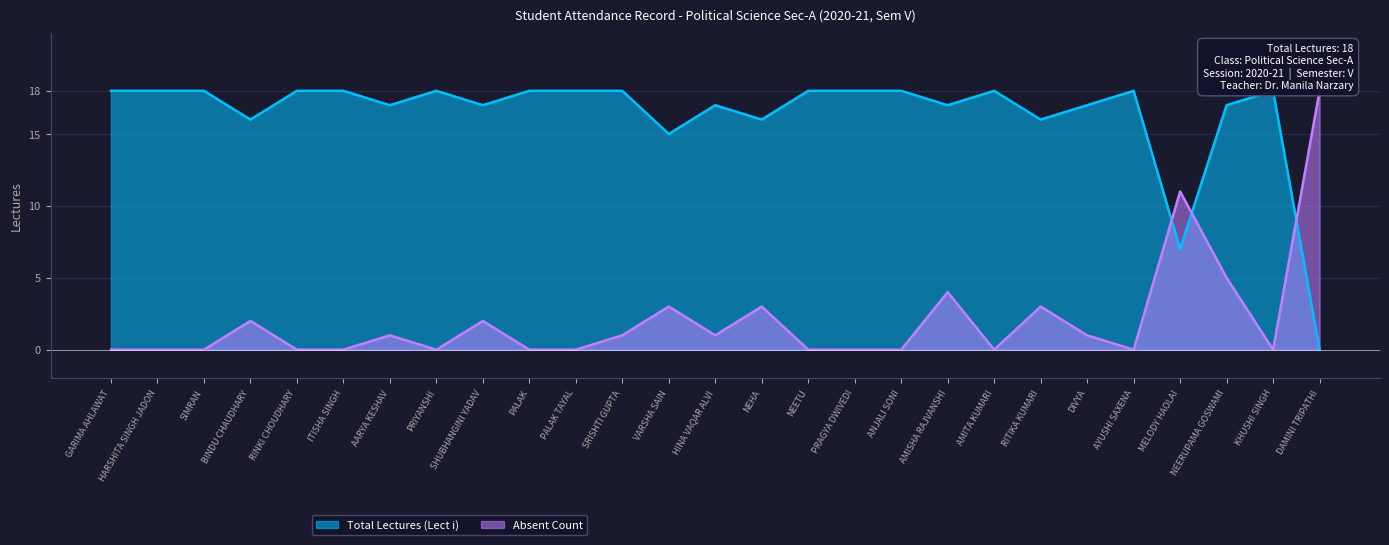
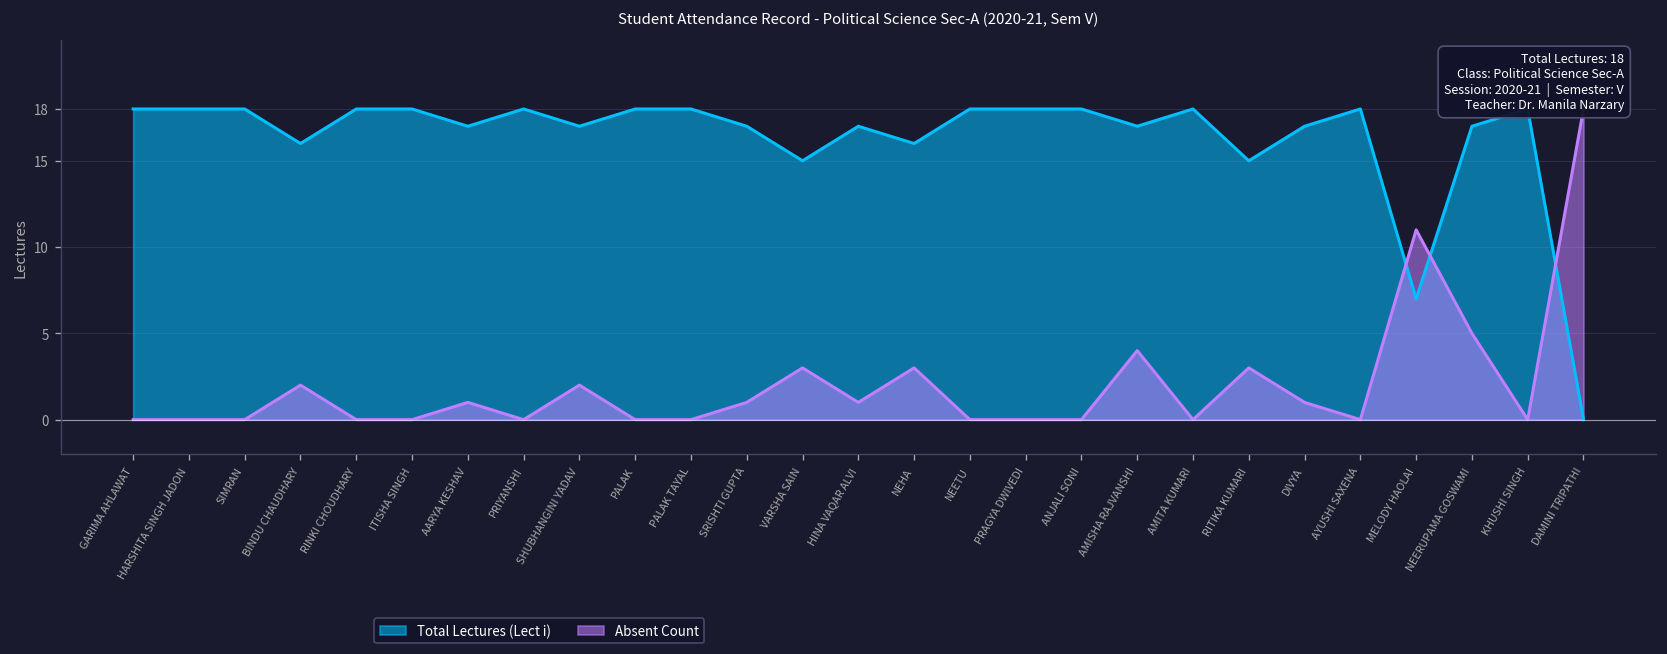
Total Lectures (Lect i), SRISHTI GUPTA: 18 -> 17
Total Lectures (Lect i), RITIKA KUMARI: 16 -> 15
